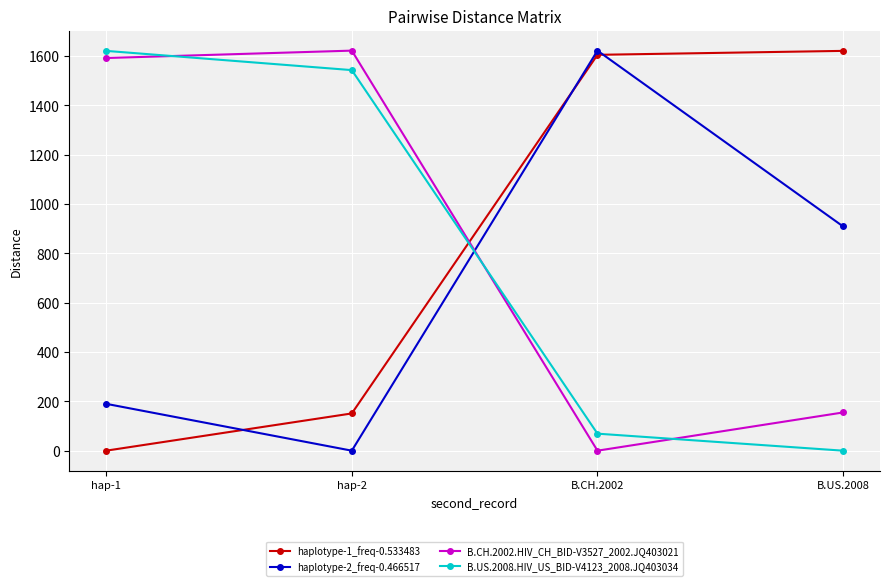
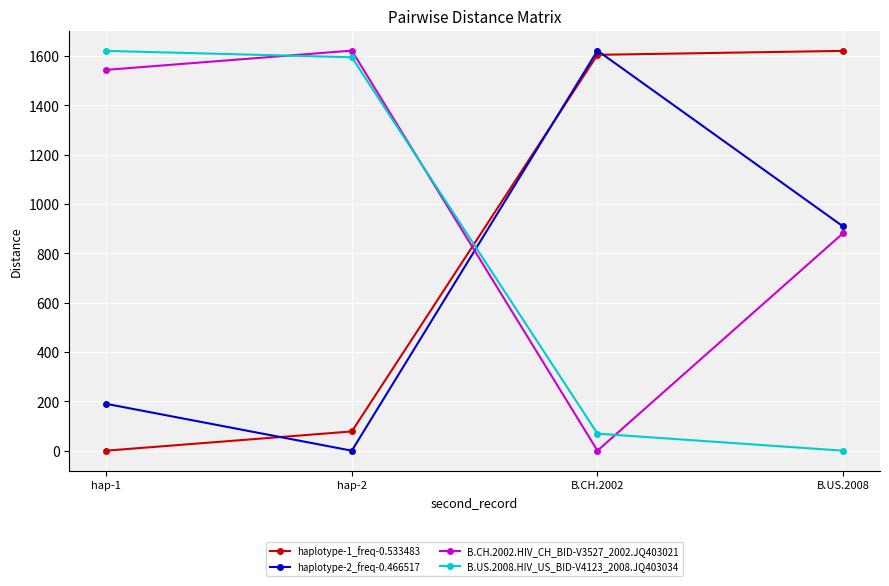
B.CH.2002.HIV_CH_BID-V3527_2002.JQ403021, hap-1: 1590 -> 1540
haplotype-1_freq-0.533483, hap-2: 150 -> 80
B.US.2008.HIV_US_BID-V4123_2008.JQ403034, hap-2: 1540 -> 1600
B.CH.2002.HIV_CH_BID-V3527_2002.JQ403021, B.US.2008: 160 -> 880
